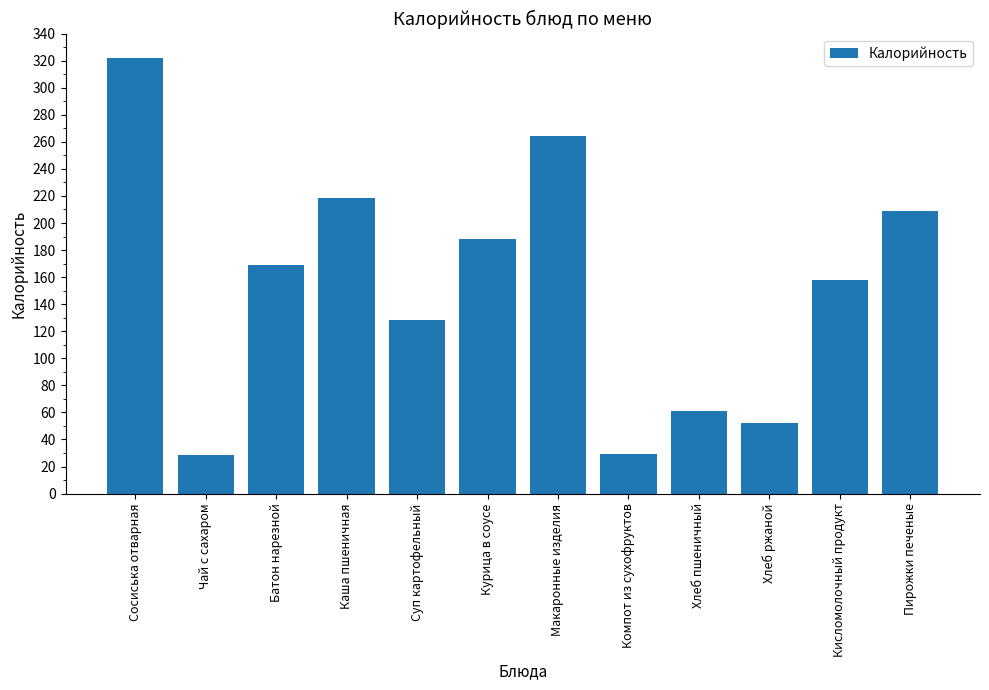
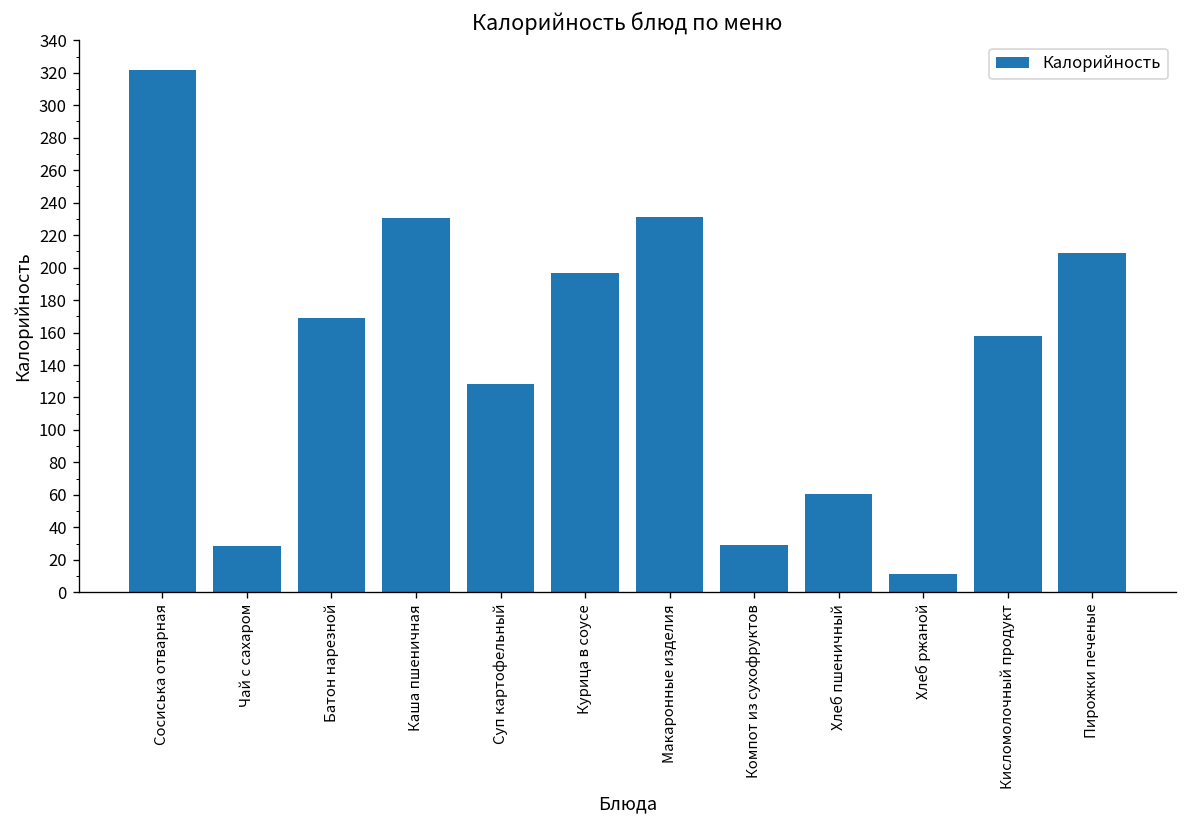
Каша пшеничная: 219 -> 231
Курица в соусе: 188 -> 197
Макаронные изделия: 264 -> 231
Хлеб ржаной: 52 -> 11
